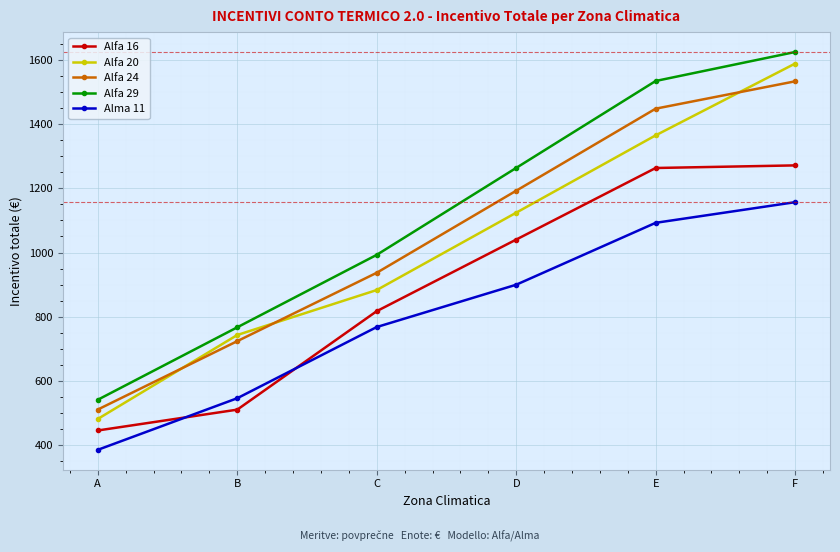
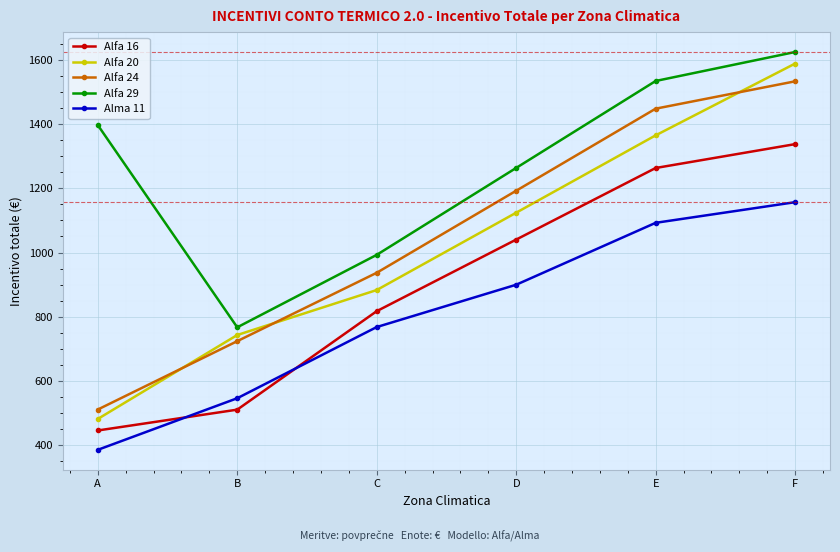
Alfa 29, A: 540 -> 1400
Alfa 16, F: 1270 -> 1340
